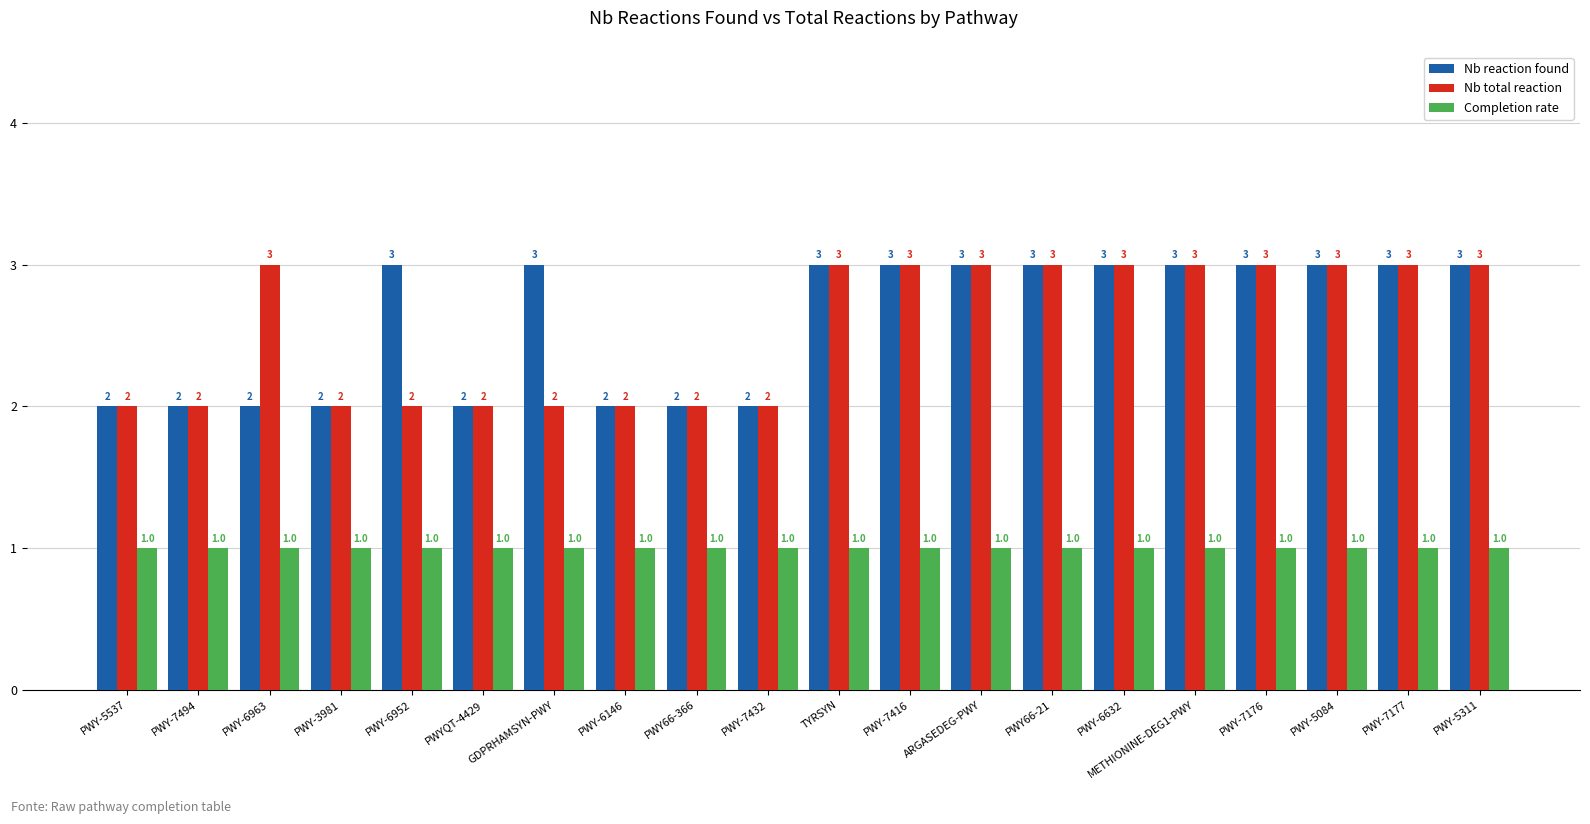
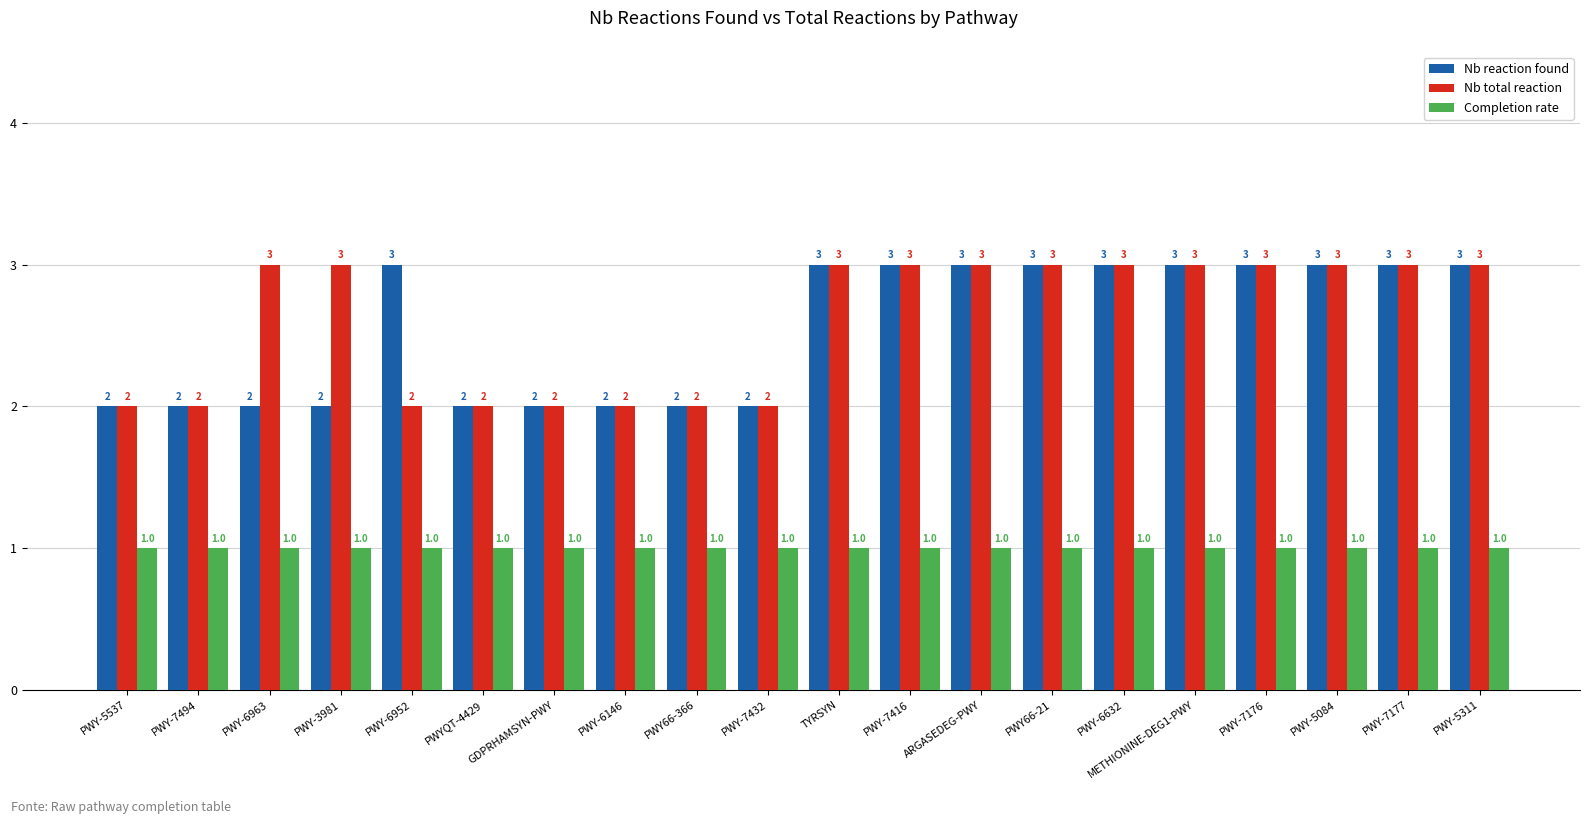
Nb total reaction, PWY-3981: 2 -> 3
Nb reaction found, GDPRHAMSYN-PWY: 3 -> 2
